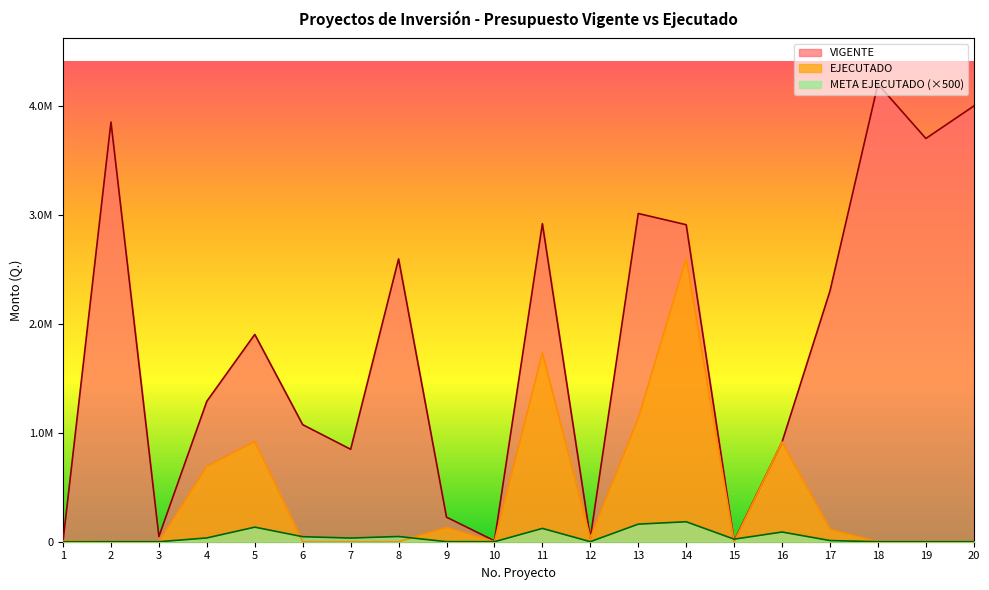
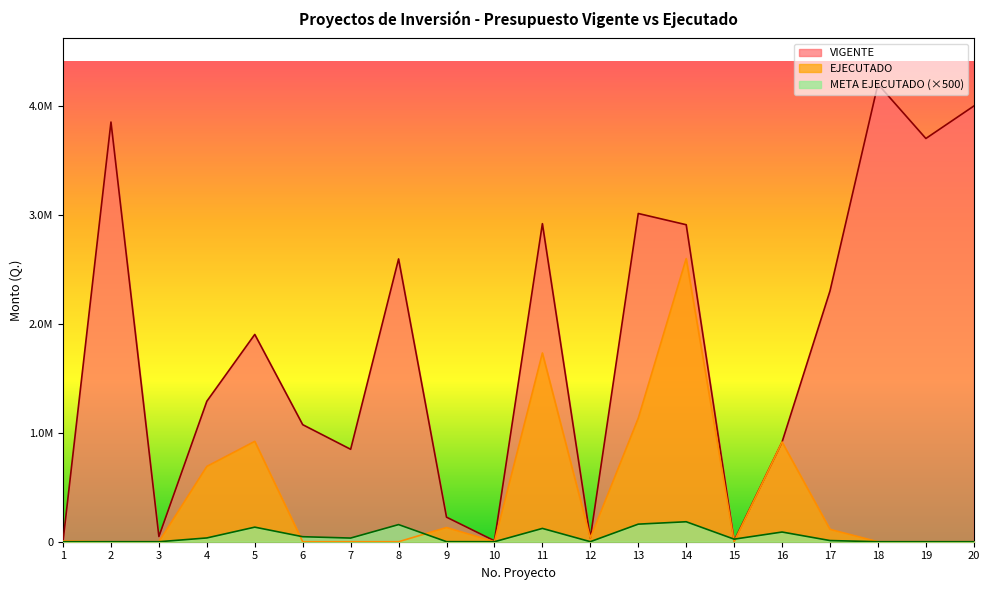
META EJECUTADO (×500), 8: 50000 -> 160000
